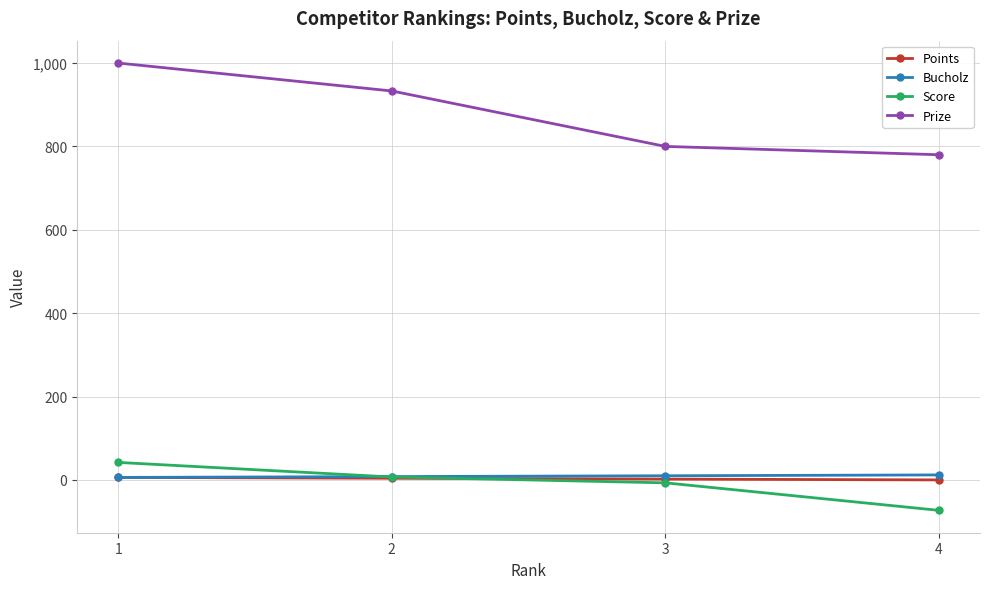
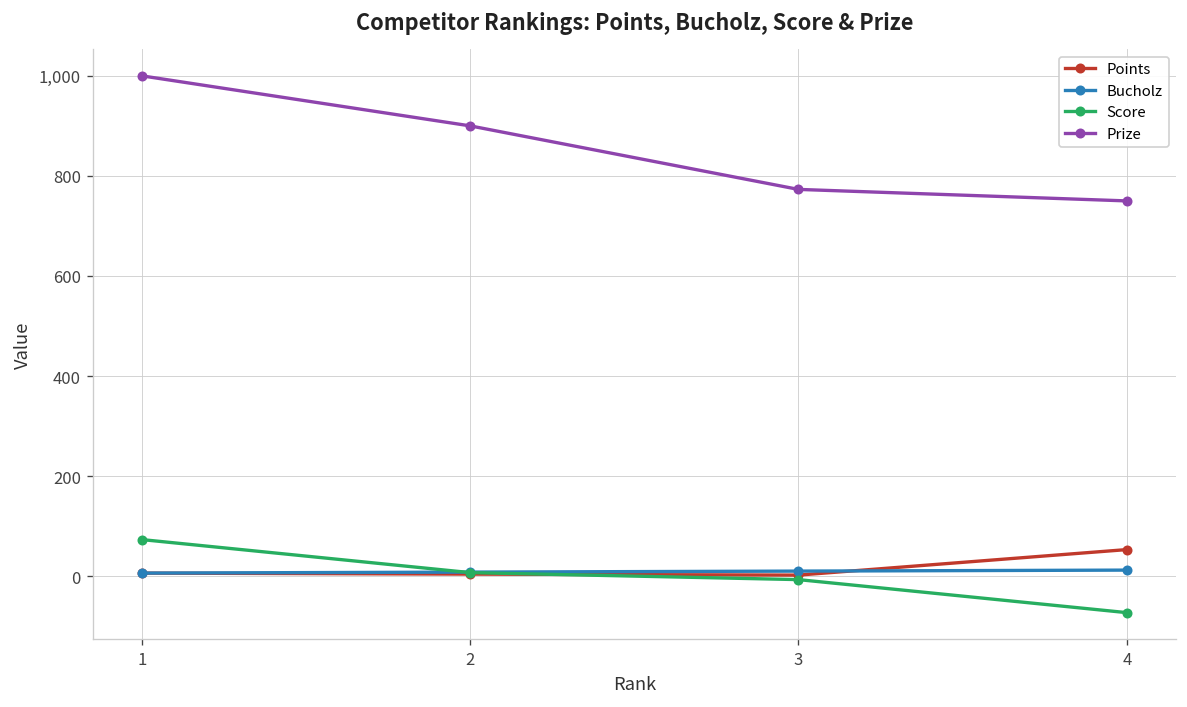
Score, 1: 40 -> 70
Prize, 2: 930 -> 900
Prize, 3: 800 -> 770
Points, 4: 0 -> 50
Prize, 4: 780 -> 750
